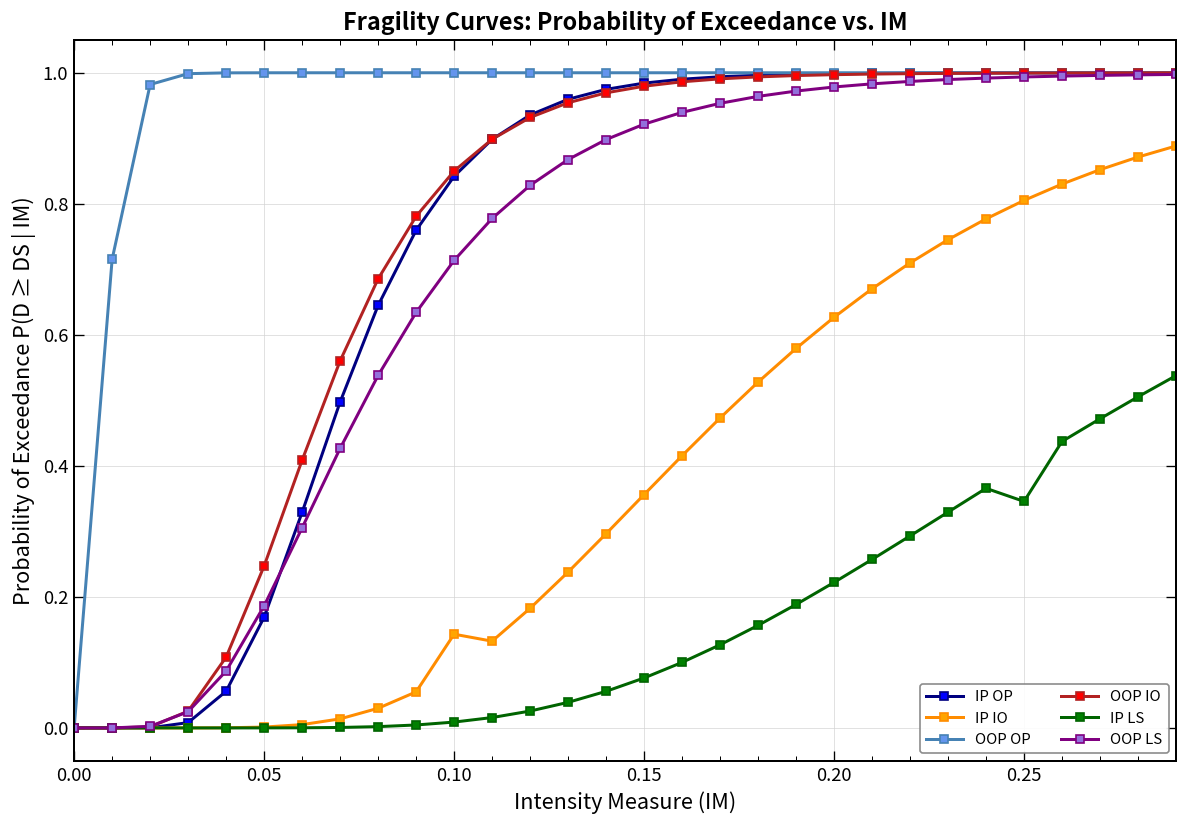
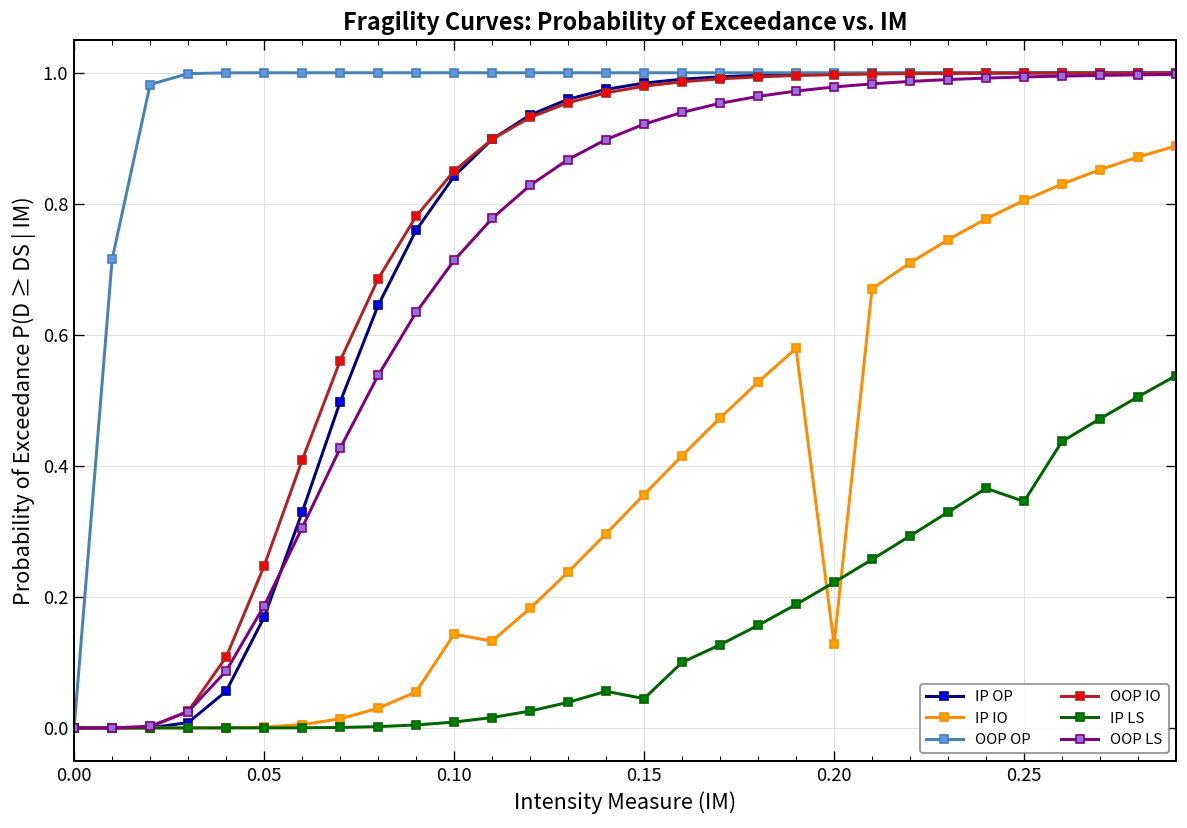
IP LS, 0.15: 0.08 -> 0.04
IP IO, 0.20: 0.63 -> 0.13
